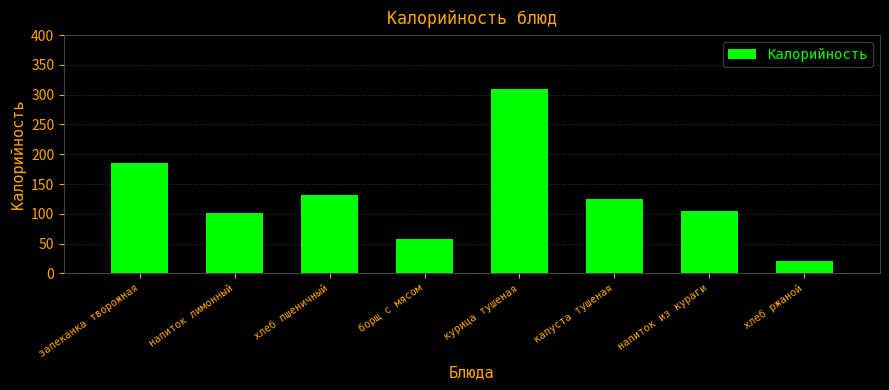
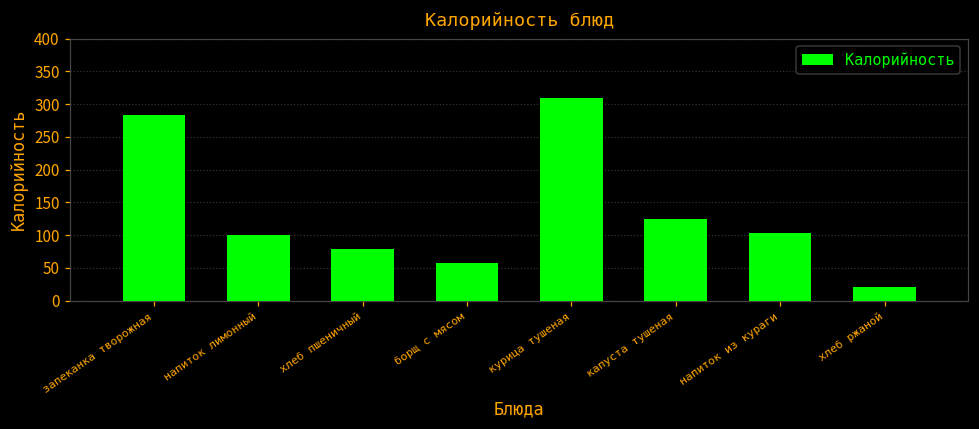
запеканка творожная: 190 -> 280
хлеб пшеничный: 130 -> 80
